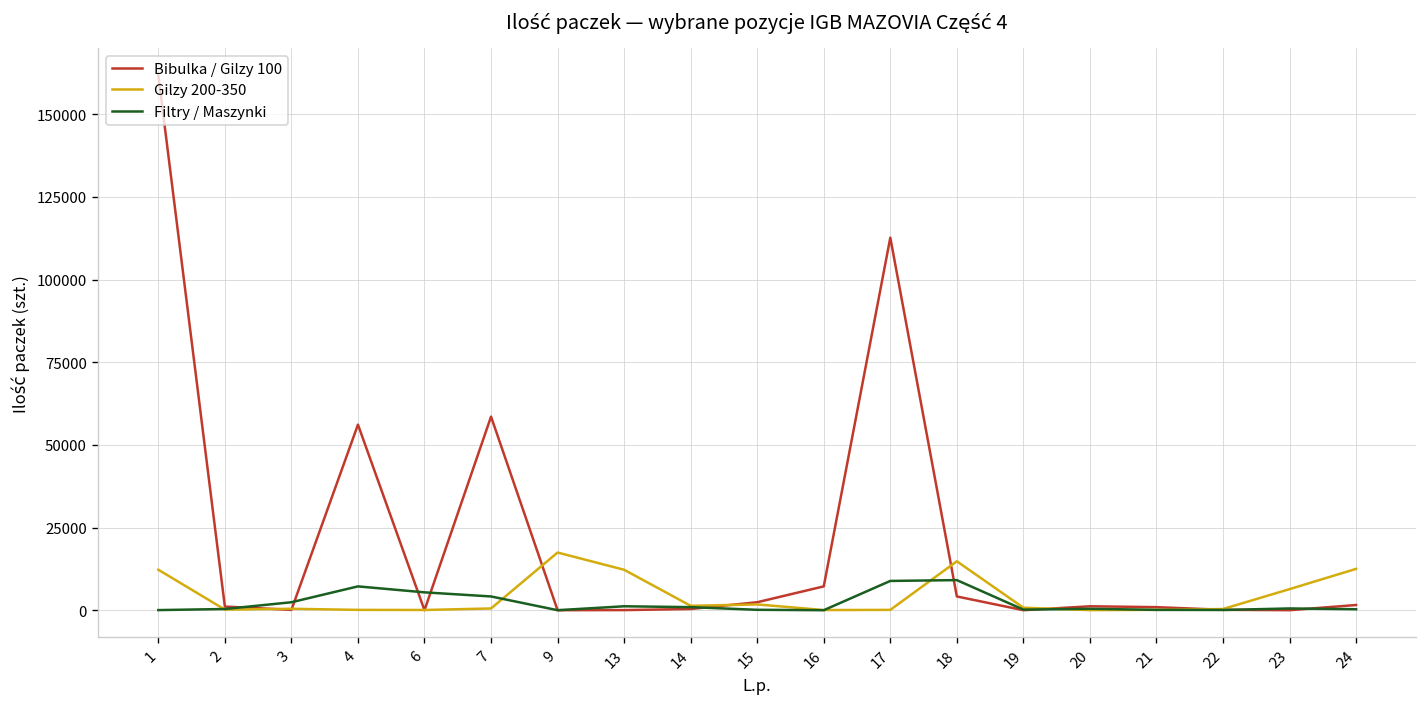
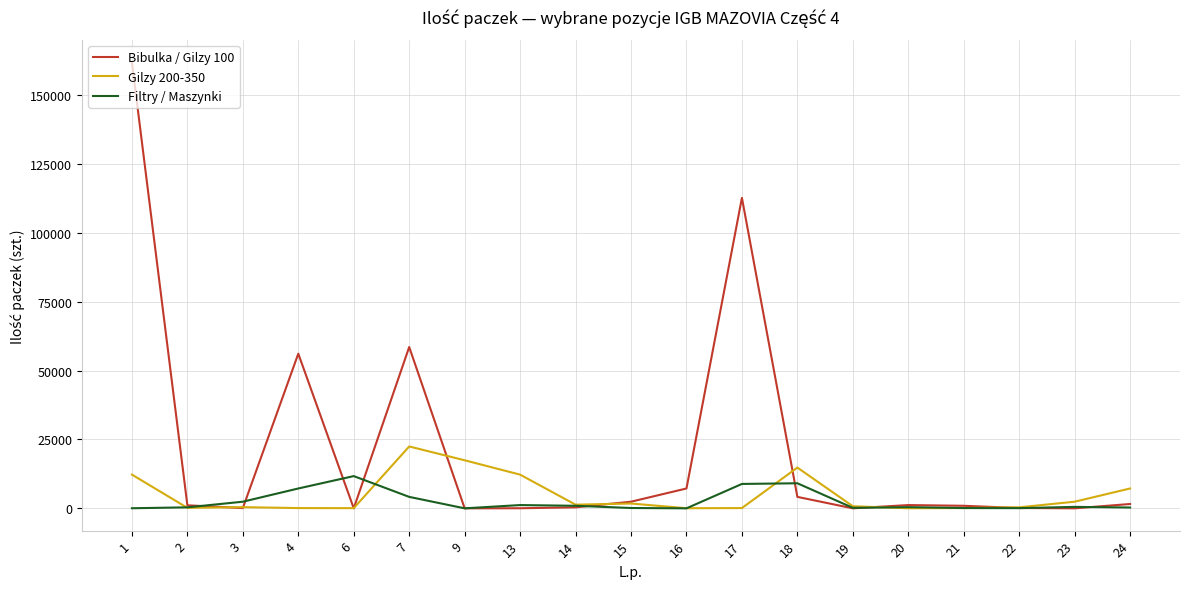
Filtry / Maszynki, 6: 5000 -> 12000
Gilzy 200-350, 7: 1000 -> 22000
Gilzy 200-350, 23: 6000 -> 2000
Gilzy 200-350, 24: 13000 -> 7000
